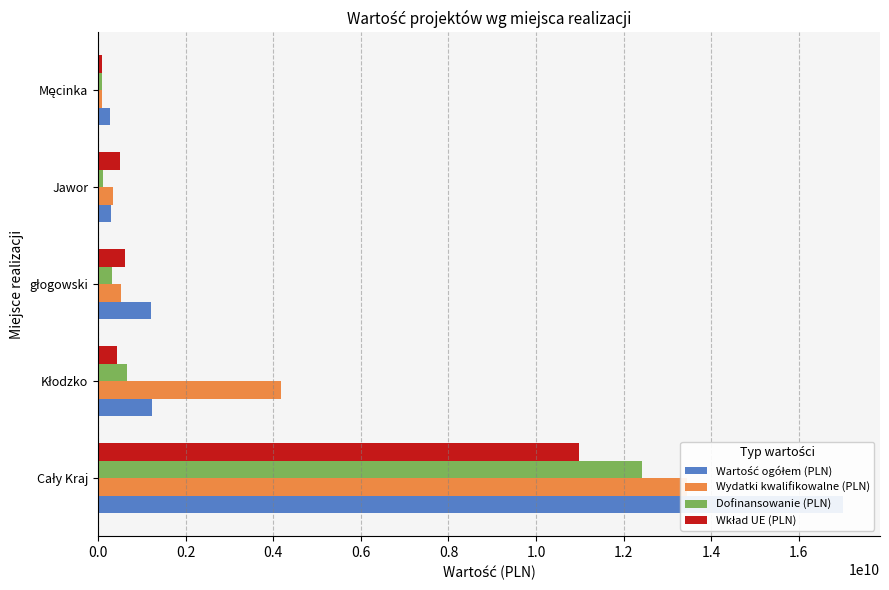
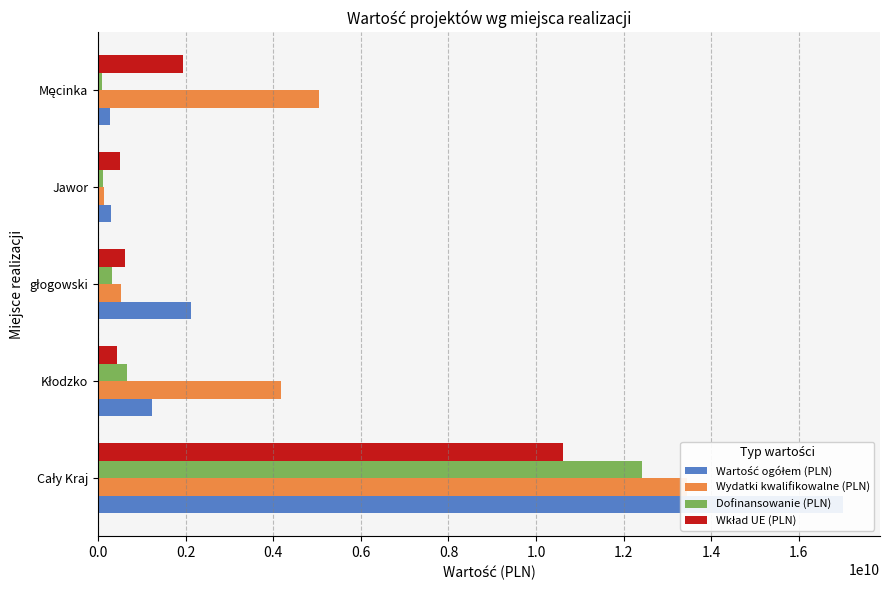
Wkład UE (PLN), Męcinka: 100000000 -> 1900000000
Wydatki kwalifikowalne (PLN), Męcinka: 100000000 -> 5000000000
Wydatki kwalifikowalne (PLN), Jawor: 300000000 -> 100000000
Wartość ogółem (PLN), głogowski: 1200000000 -> 2100000000
Wkład UE (PLN), Cały Kraj: 11000000000 -> 10600000000
